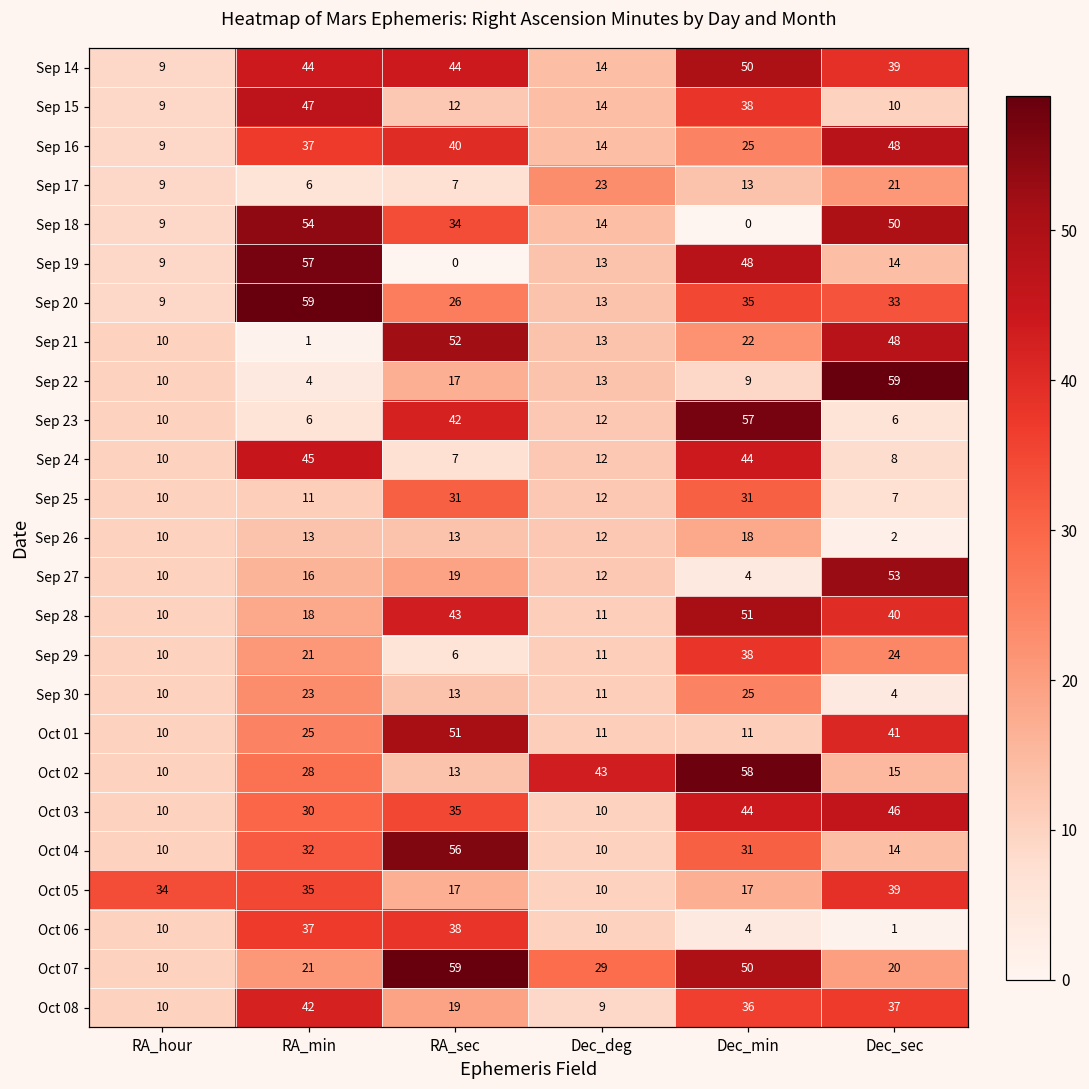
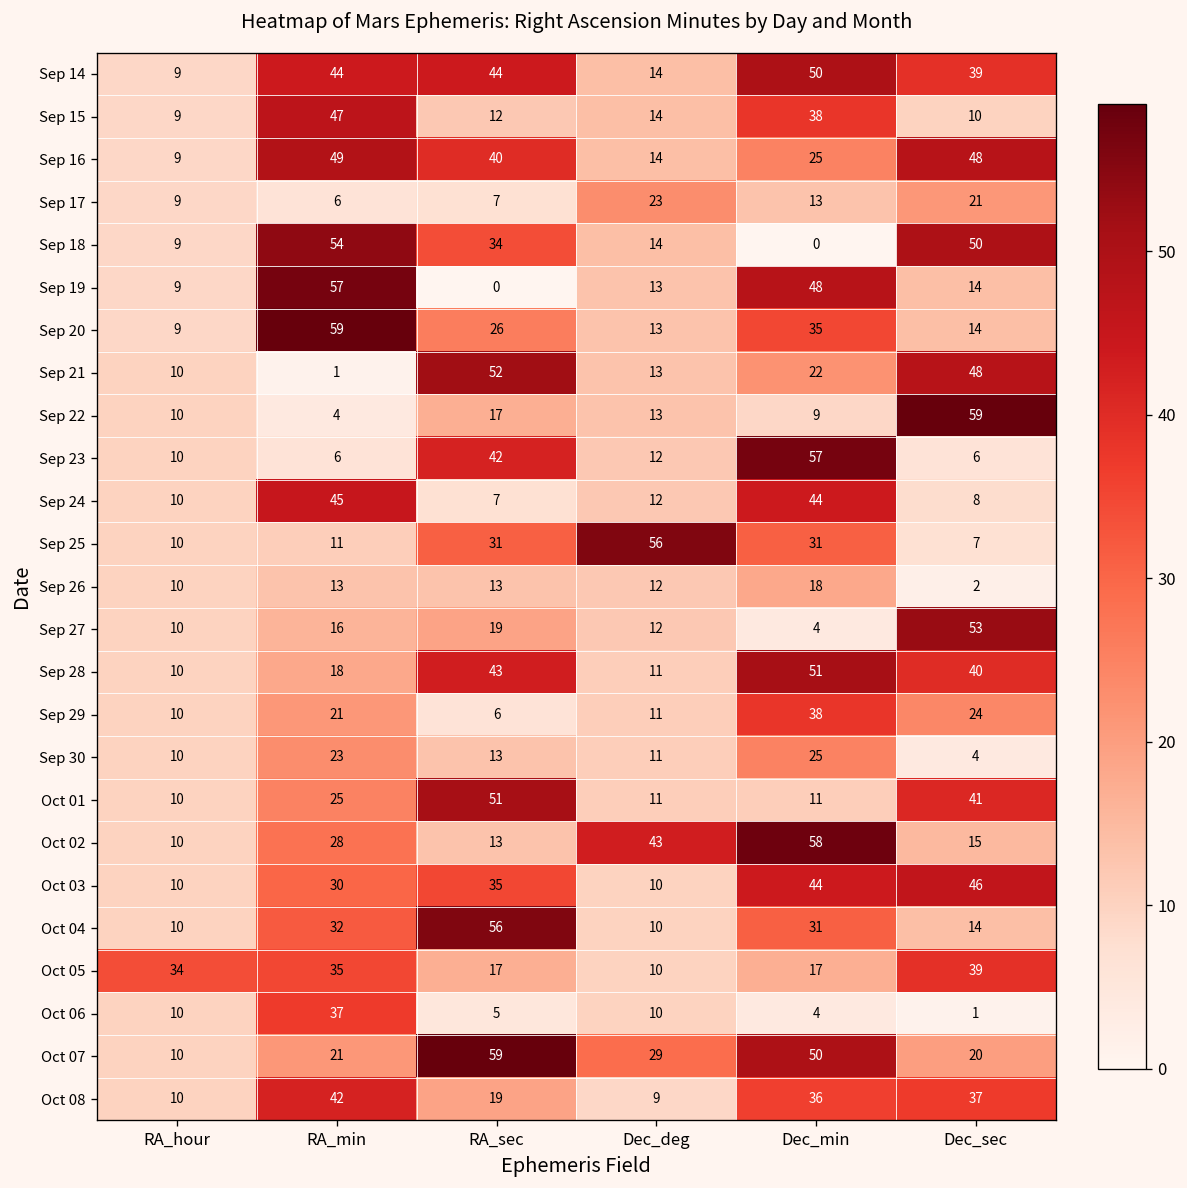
Sep 16, RA_min: 37 -> 49
Sep 20, Dec_sec: 33 -> 14
Sep 25, Dec_deg: 12 -> 56
Oct 06, RA_sec: 38 -> 5
